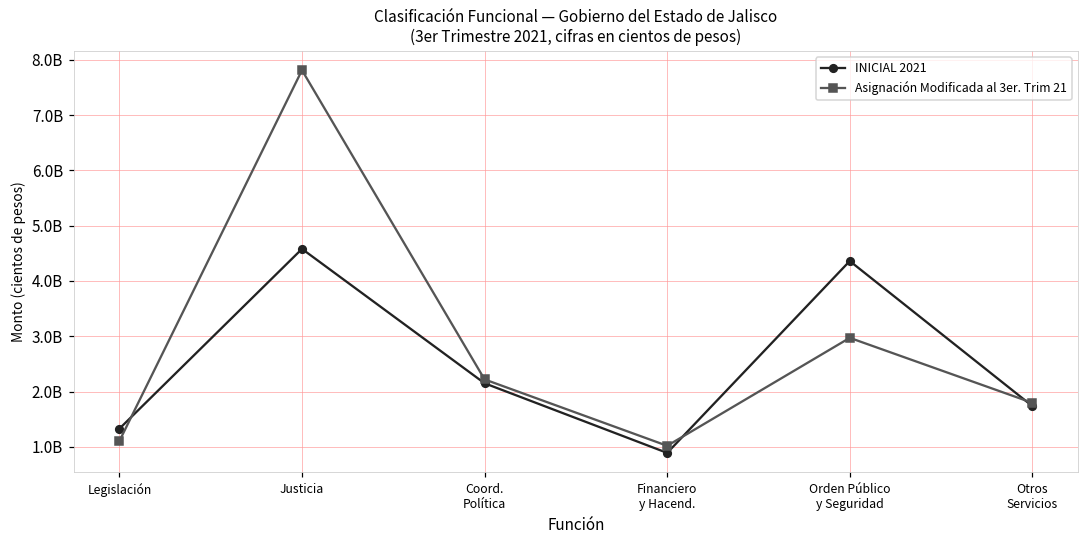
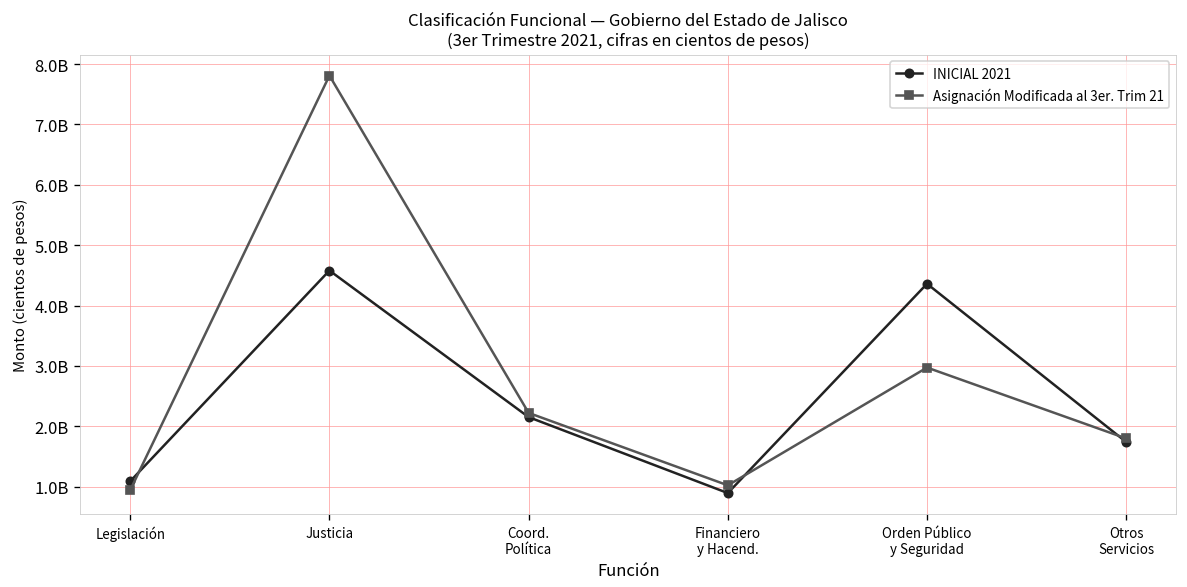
INICIAL 2021, Legislación: 1300000000 -> 1100000000
Asignación Modificada al 3er. Trim 21, Legislación: 1100000000 -> 900000000
